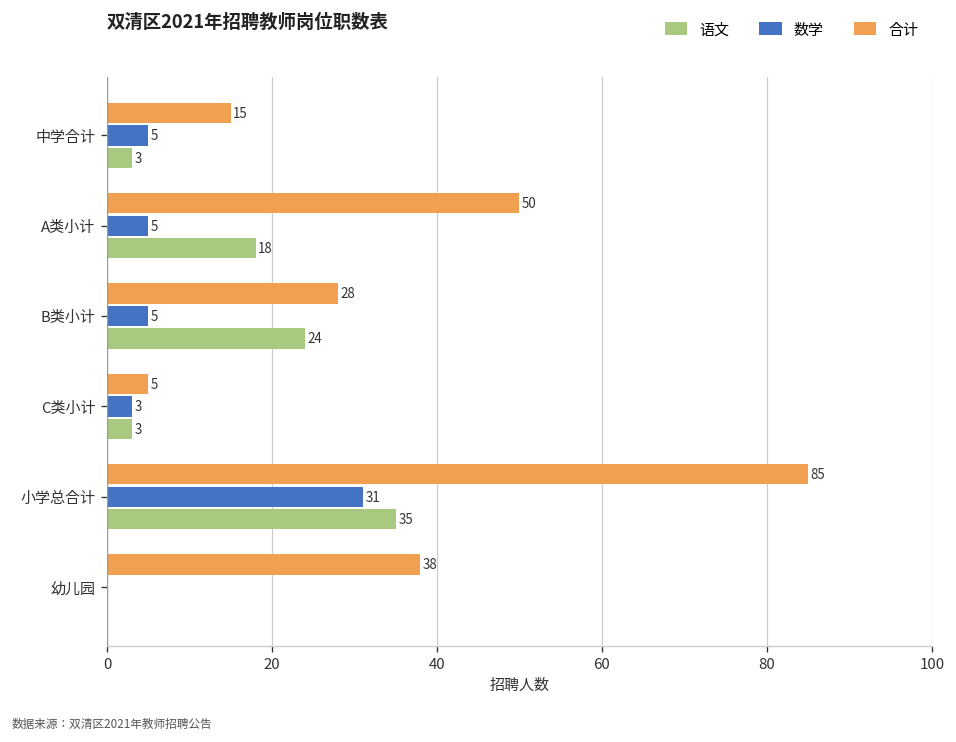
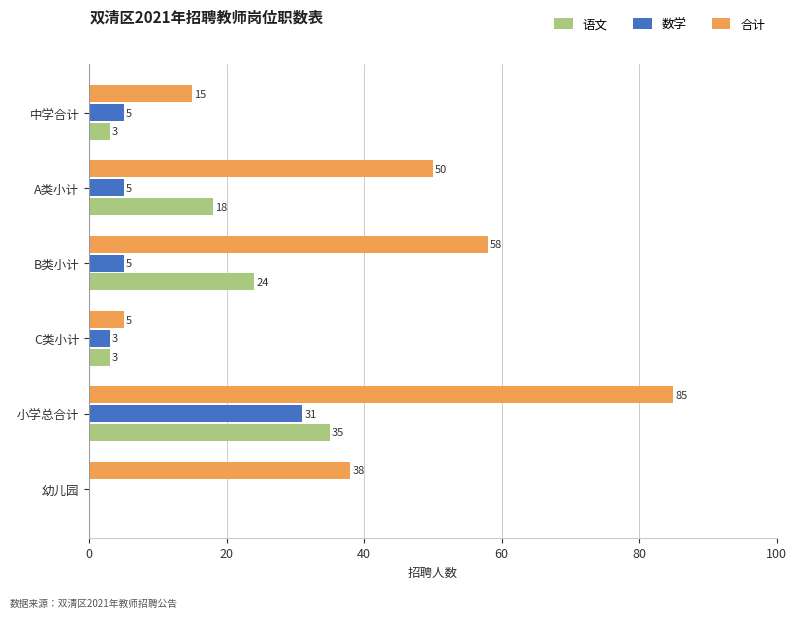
合计, B类小计: 28 -> 58
